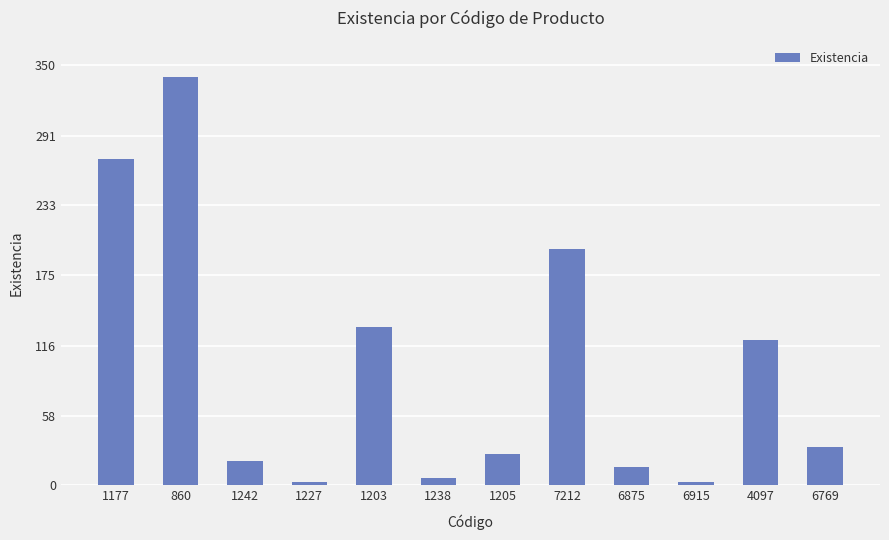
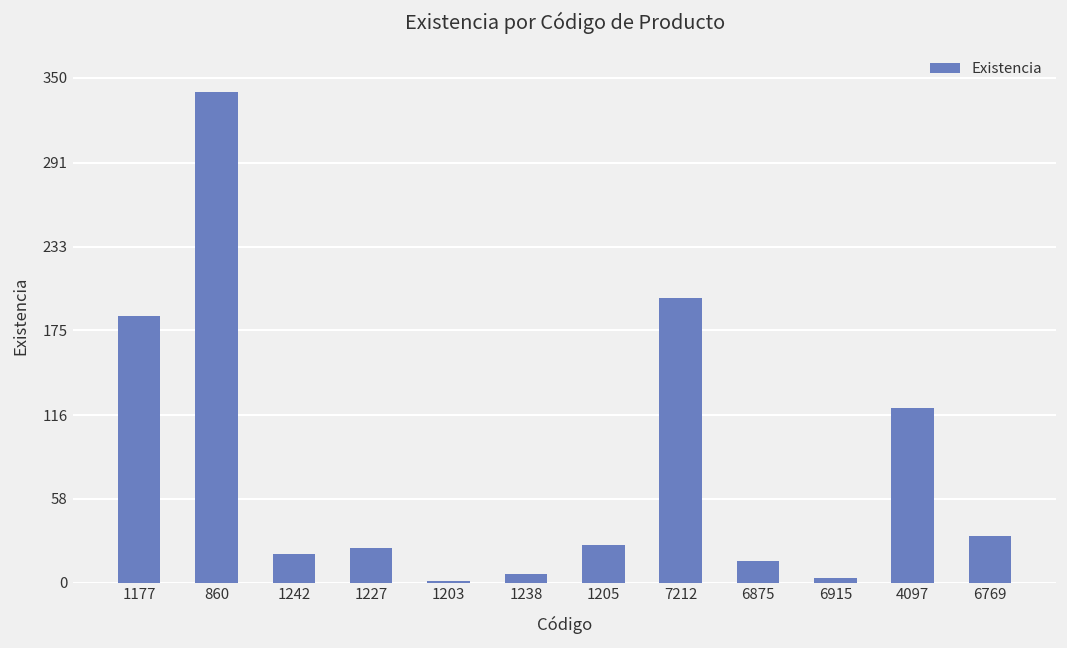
1177: 272 -> 185
1227: 3 -> 24
1203: 132 -> 1
